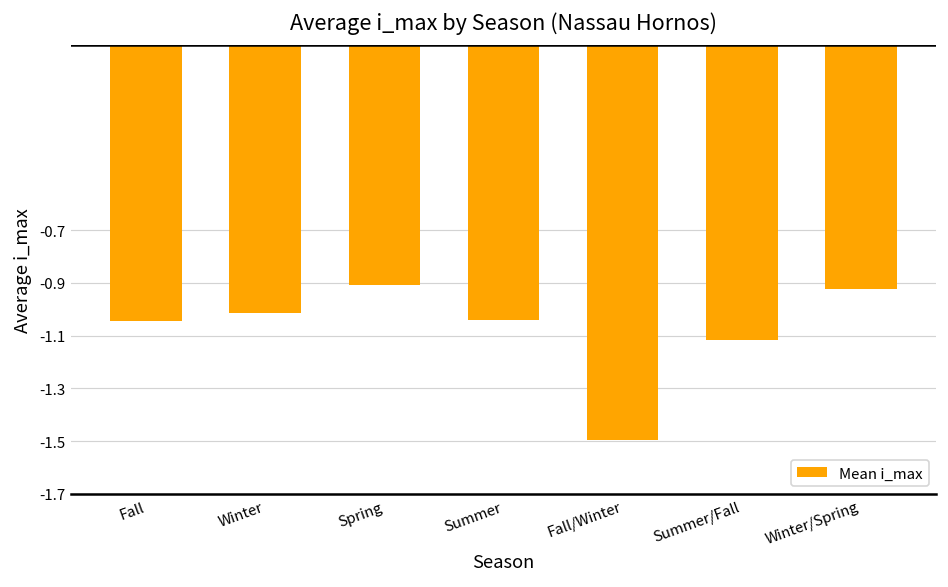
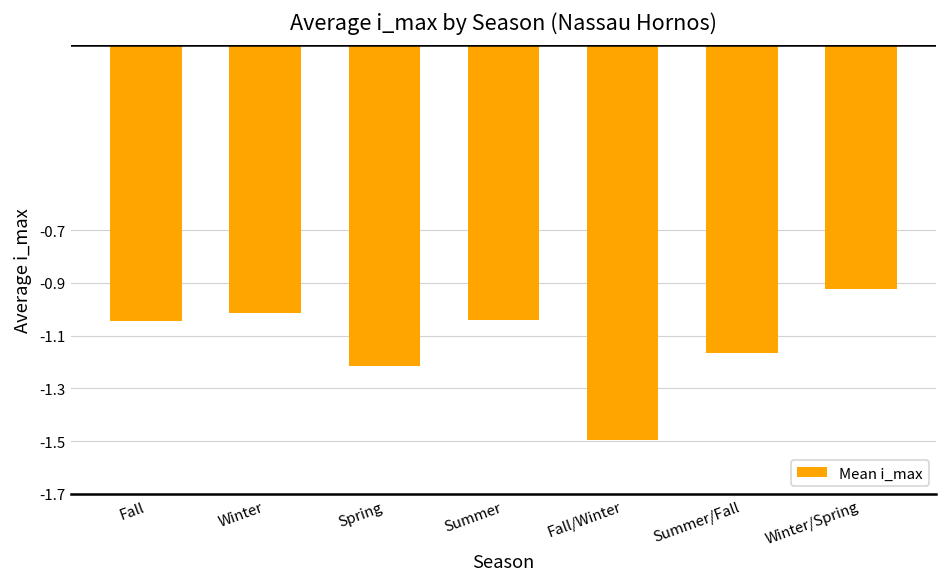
Spring: -0.91 -> -1.22
Summer/Fall: -1.12 -> -1.17
